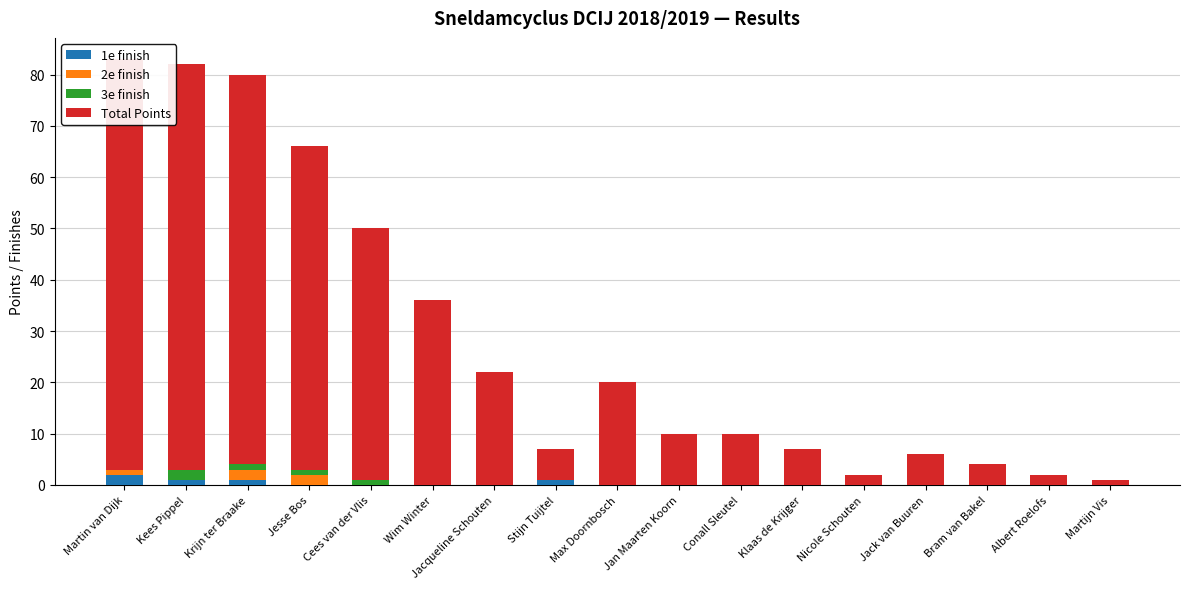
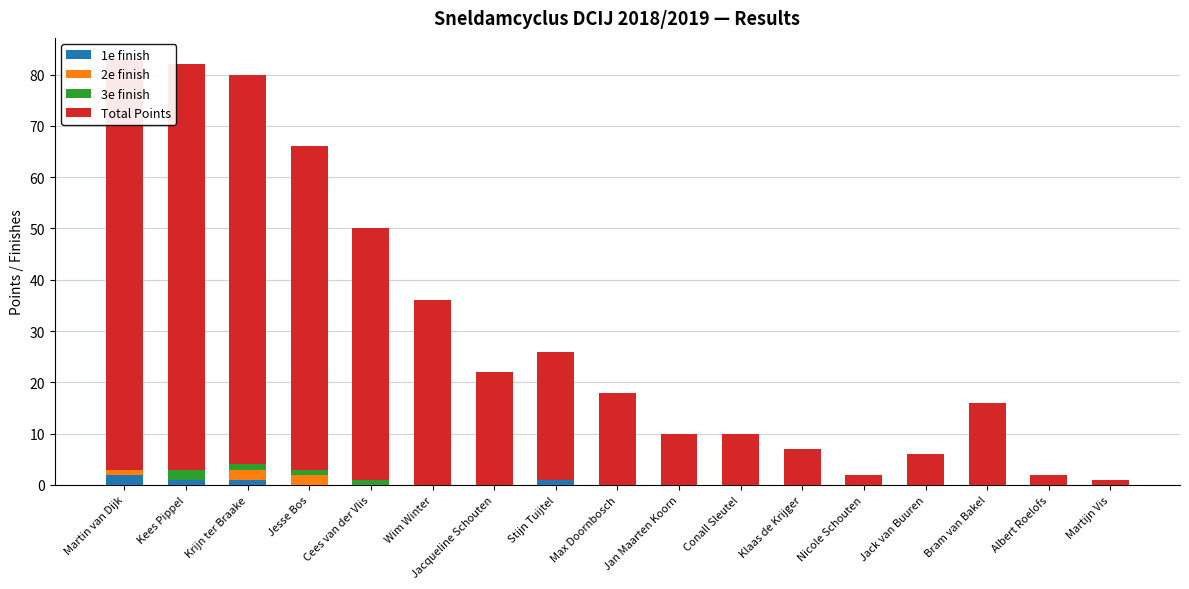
Total Points, Stijn Tuijtel: 6 -> 25
Total Points, Max Doornbosch: 20 -> 18
Total Points, Bram van Bakel: 4 -> 16
